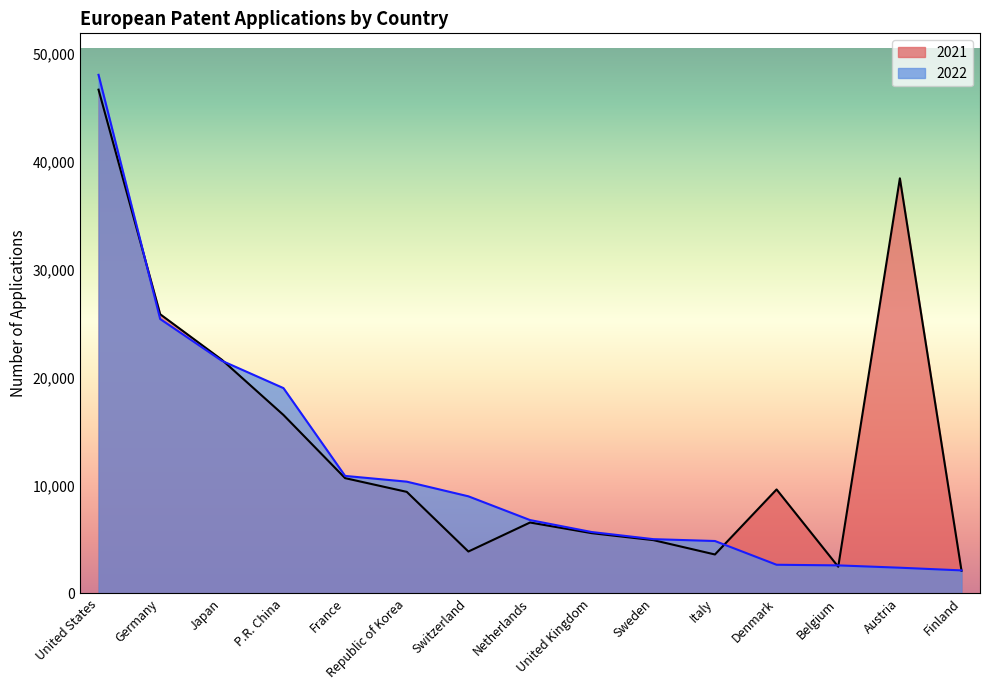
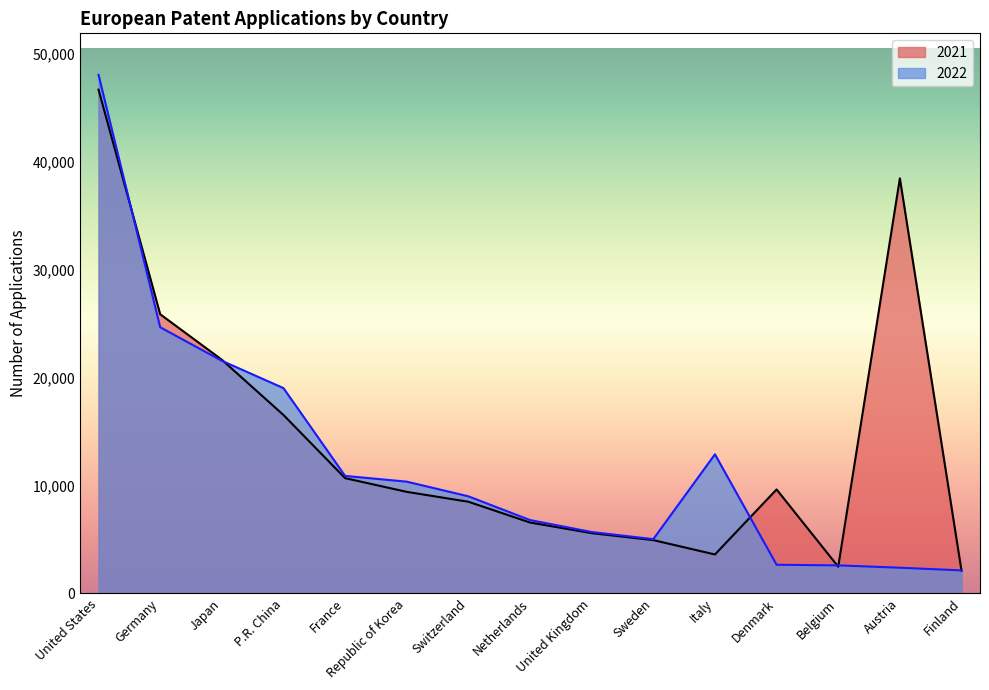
2022, Germany: 25,400 -> 24,700
2021, Switzerland: 3,900 -> 8,500
2022, Italy: 4,900 -> 12,900
